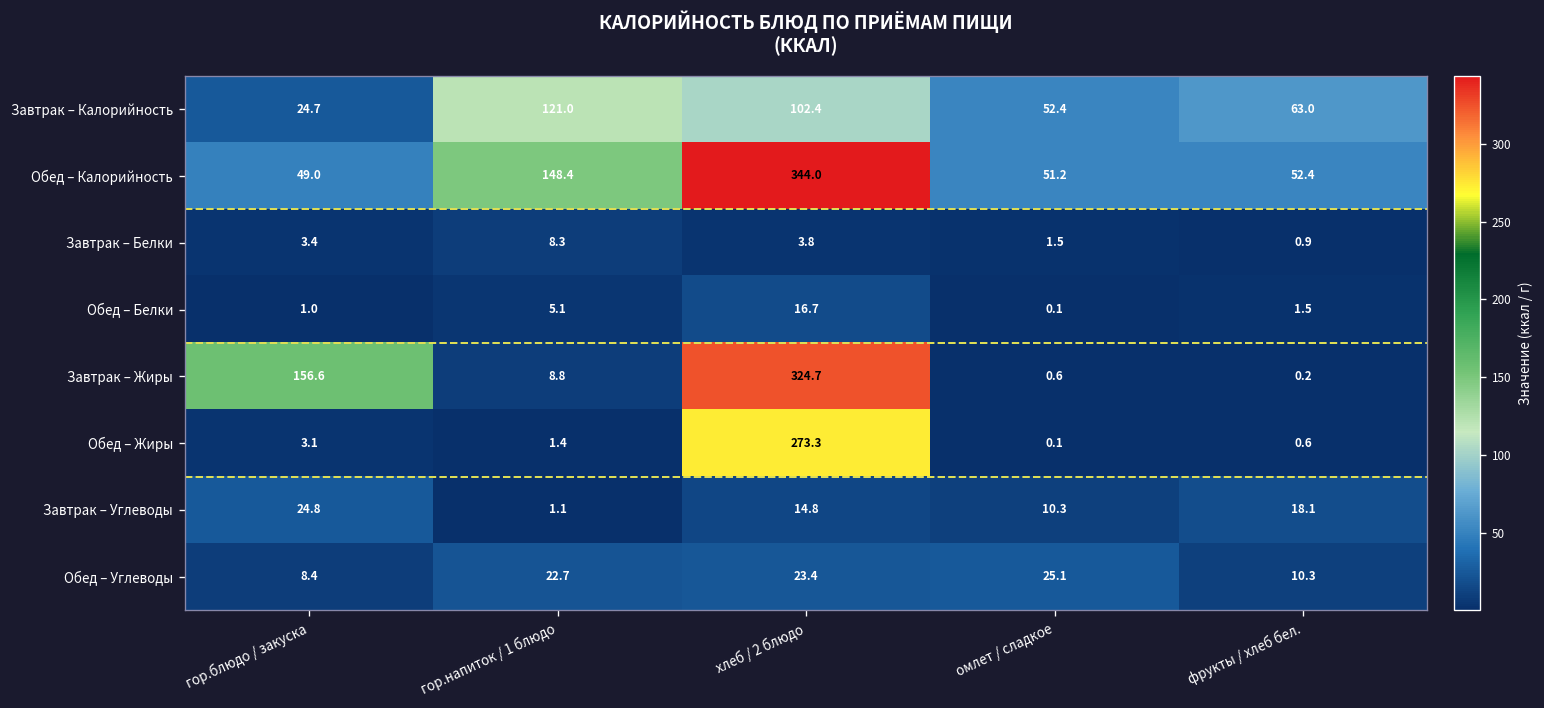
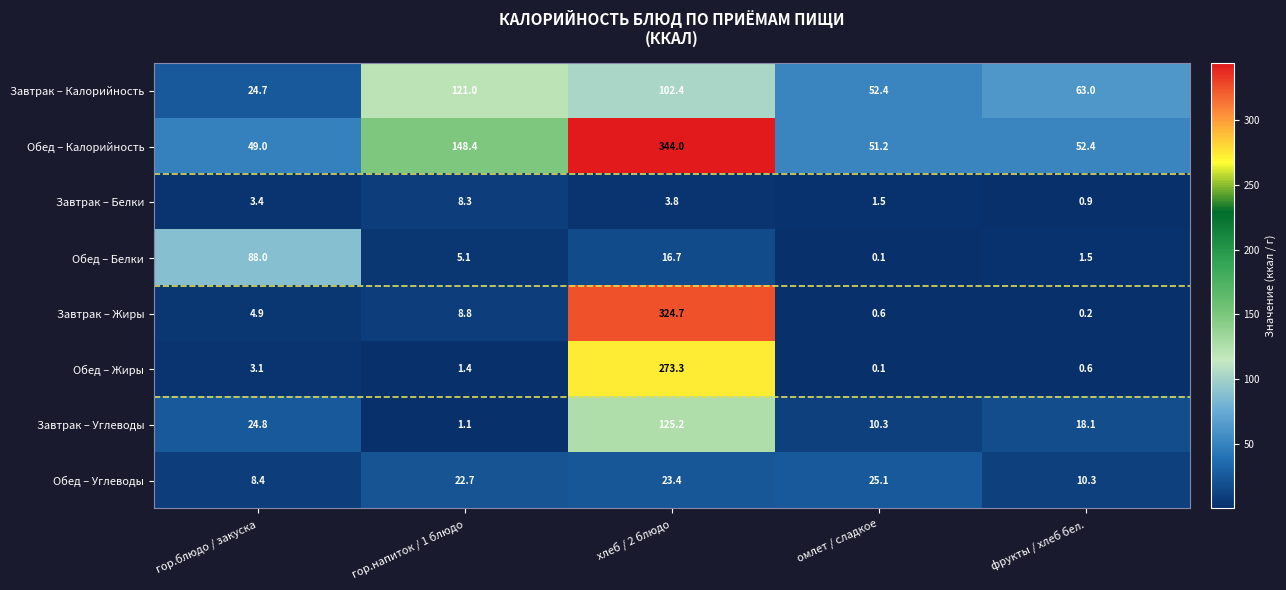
Обед – Белки, гор.блюдо / закуска: 1.0 -> 88.0
Завтрак – Жиры, гор.блюдо / закуска: 156.6 -> 4.9
Завтрак – Углеводы, хлеб / 2 блюдо: 14.8 -> 125.2
